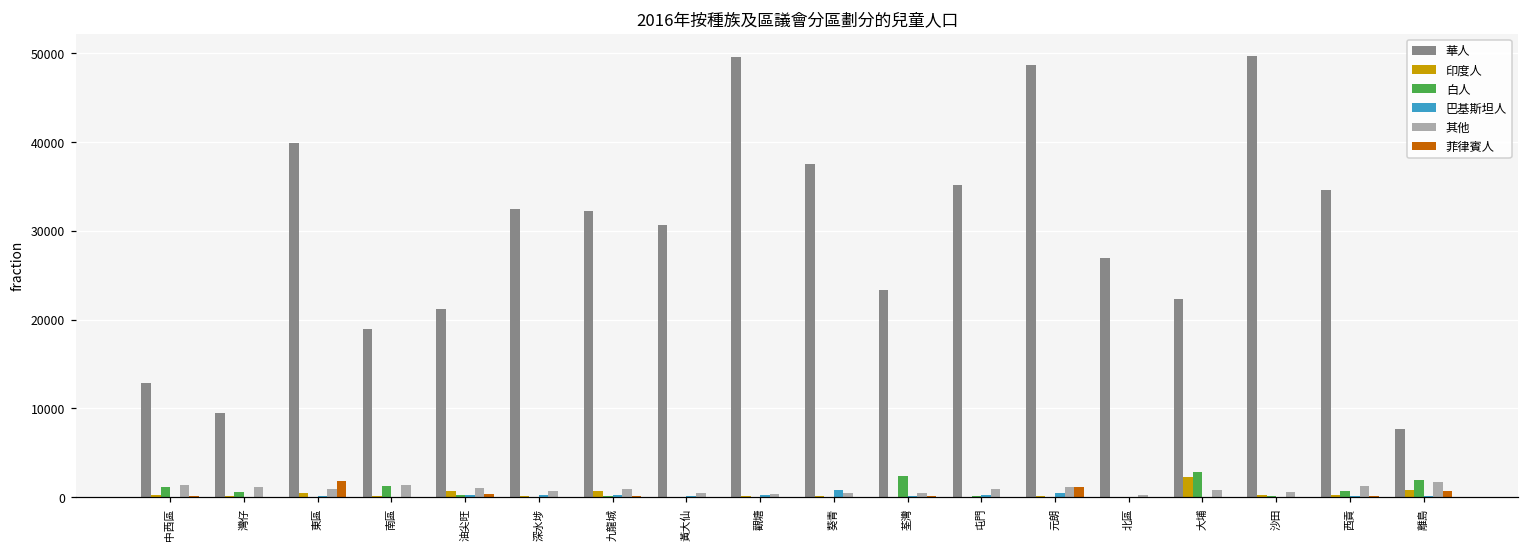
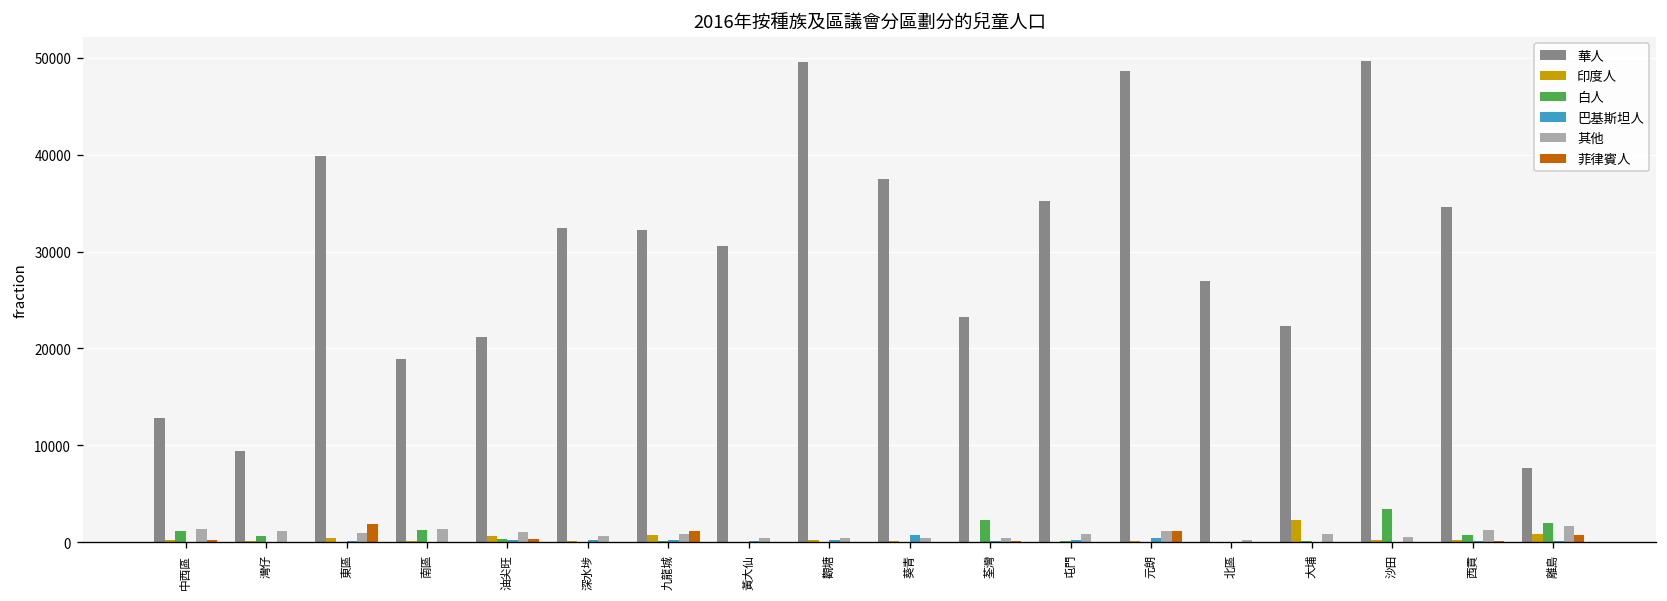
菲律賓人, 九龍城: 0 -> 1000
白人, 大埔: 3000 -> 0
白人, 沙田: 0 -> 3000
